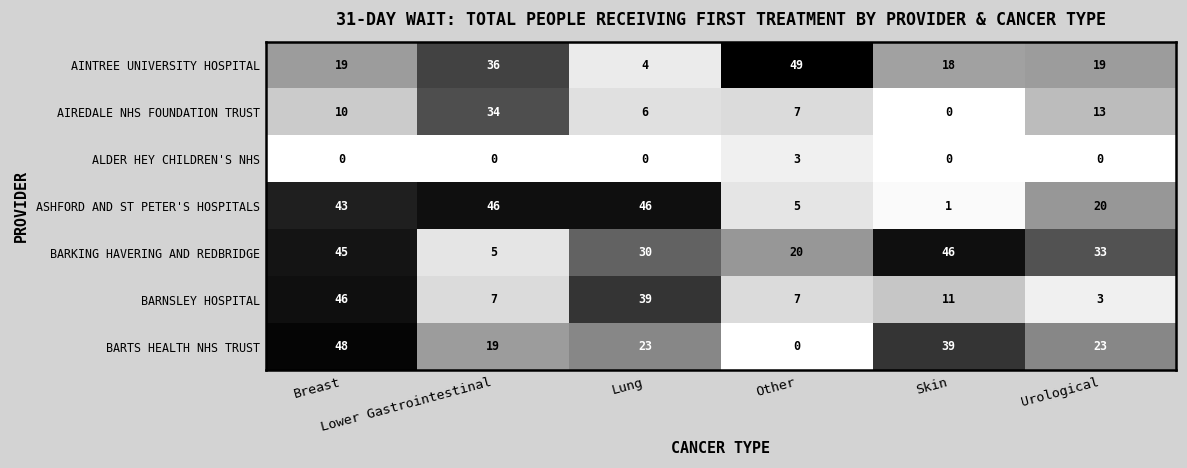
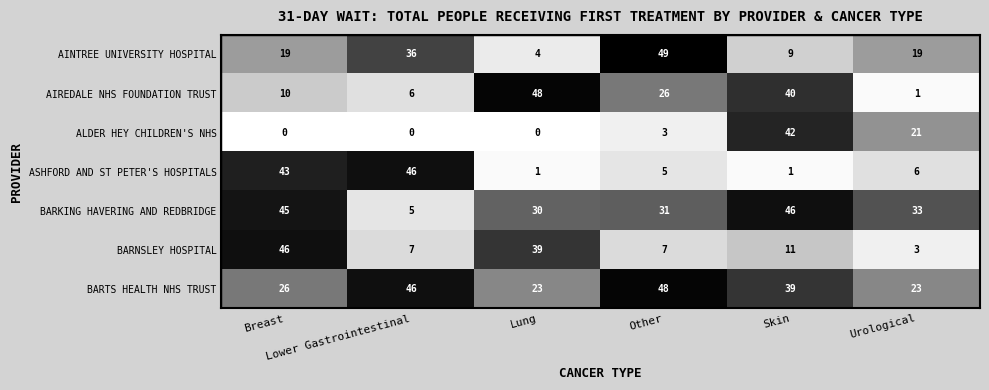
AINTREE UNIVERSITY HOSPITAL, Skin: 18 -> 9
AIREDALE NHS FOUNDATION TRUST, Lower Gastrointestinal: 34 -> 6
AIREDALE NHS FOUNDATION TRUST, Lung: 6 -> 48
AIREDALE NHS FOUNDATION TRUST, Other: 7 -> 26
AIREDALE NHS FOUNDATION TRUST, Skin: 0 -> 40
AIREDALE NHS FOUNDATION TRUST, Urological: 13 -> 1
ALDER HEY CHILDREN'S NHS, Skin: 0 -> 42
ALDER HEY CHILDREN'S NHS, Urological: 0 -> 21
ASHFORD AND ST PETER'S HOSPITALS, Lung: 46 -> 1
ASHFORD AND ST PETER'S HOSPITALS, Urological: 20 -> 6
BARKING HAVERING AND REDBRIDGE, Other: 20 -> 31
BARTS HEALTH NHS TRUST, Breast: 48 -> 26
BARTS HEALTH NHS TRUST, Lower Gastrointestinal: 19 -> 46
BARTS HEALTH NHS TRUST, Other: 0 -> 48
